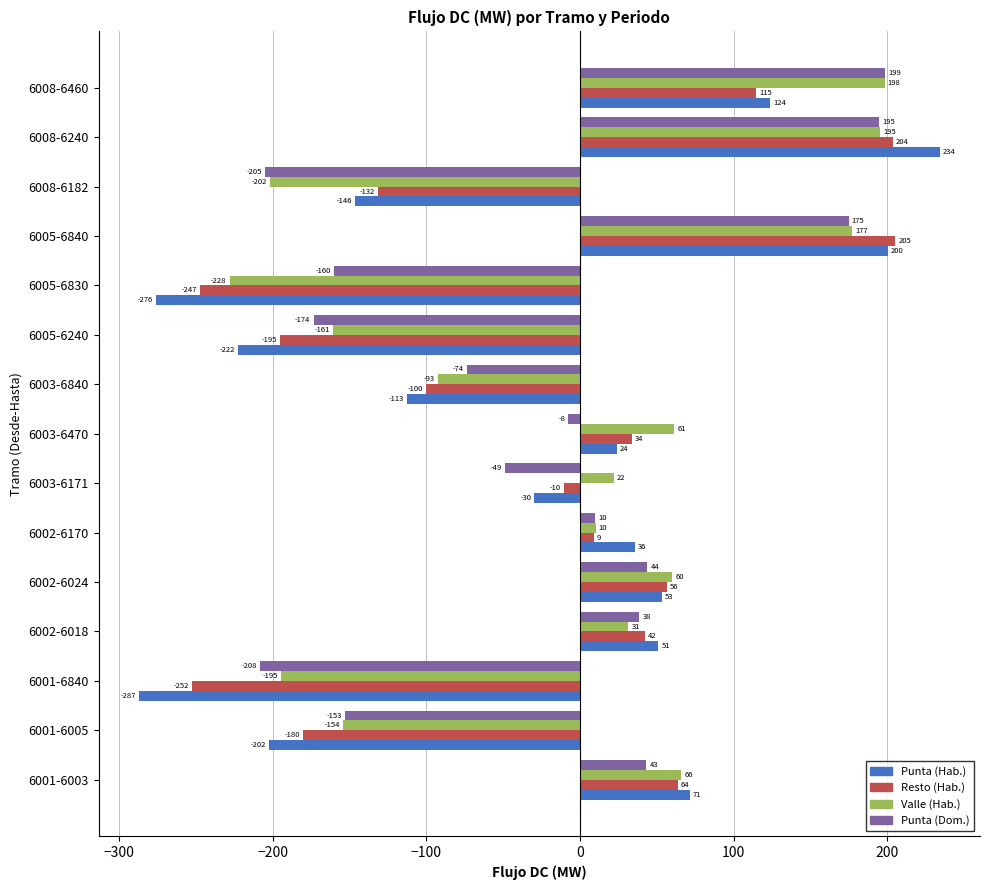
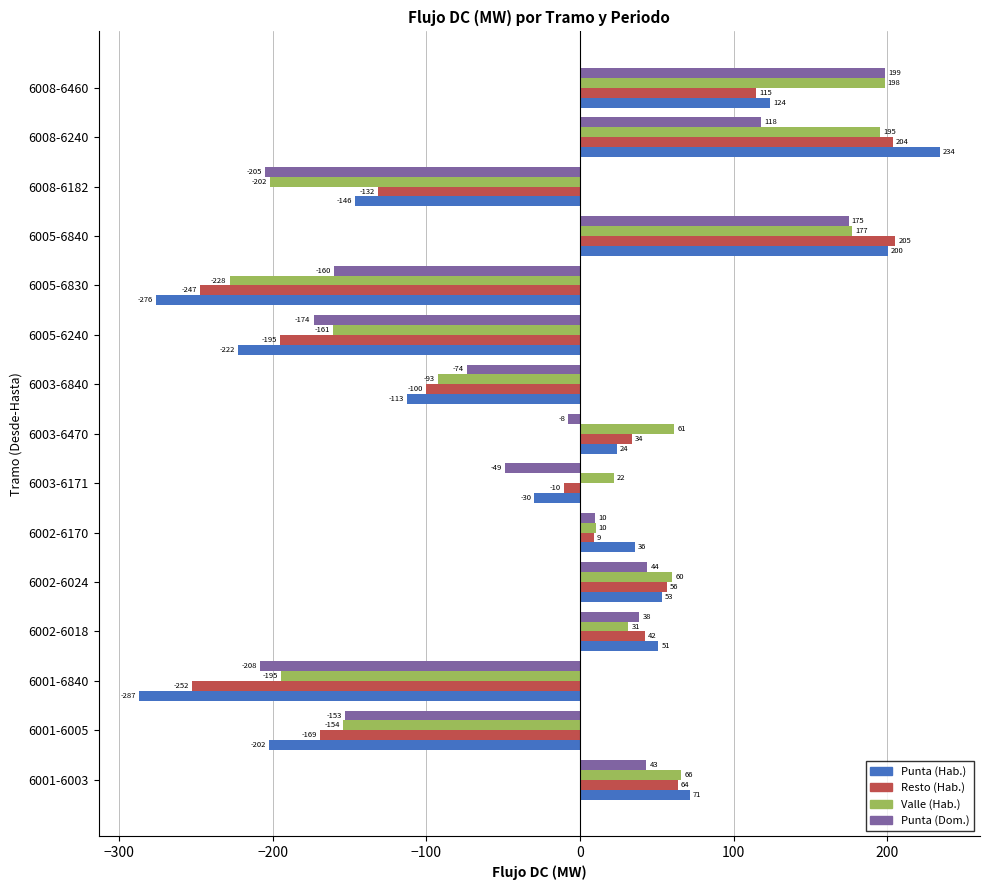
Punta (Dom.), 6008-6240: 195 -> 118
Resto (Hab.), 6001-6005: -180 -> -169
